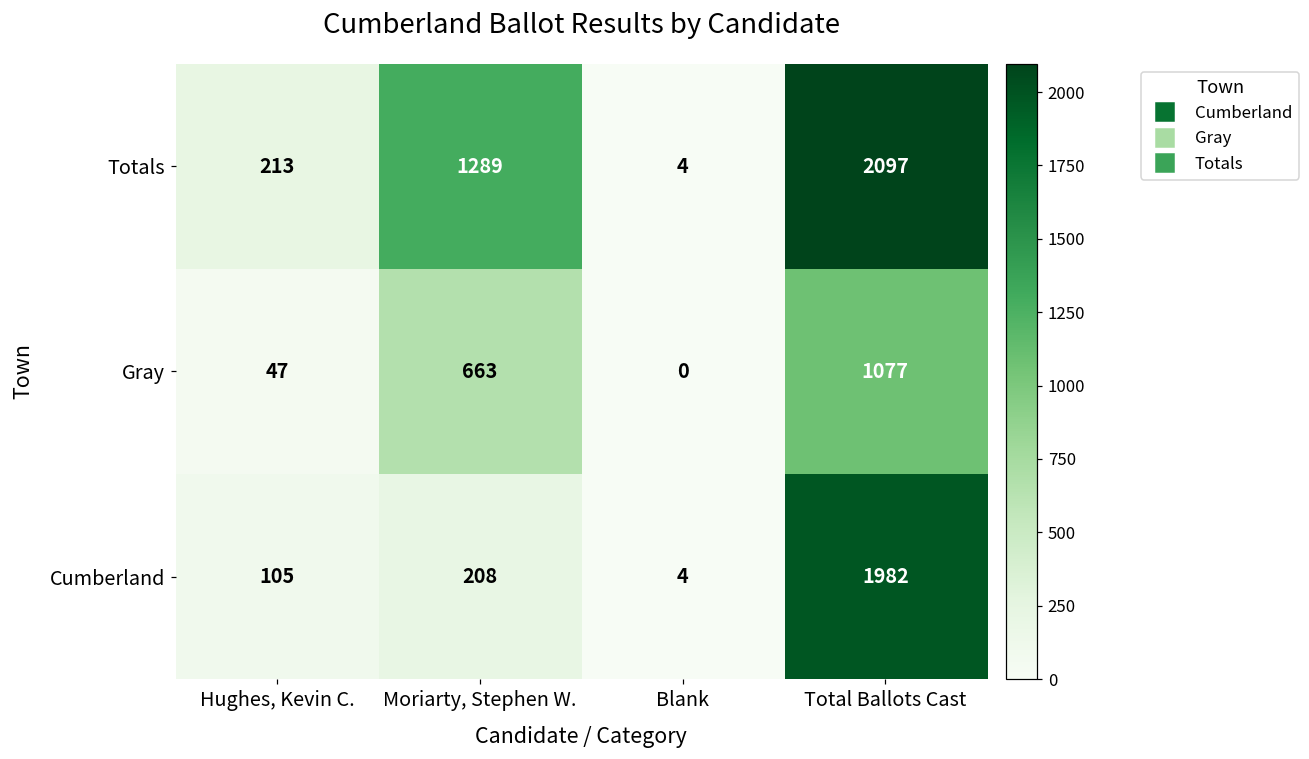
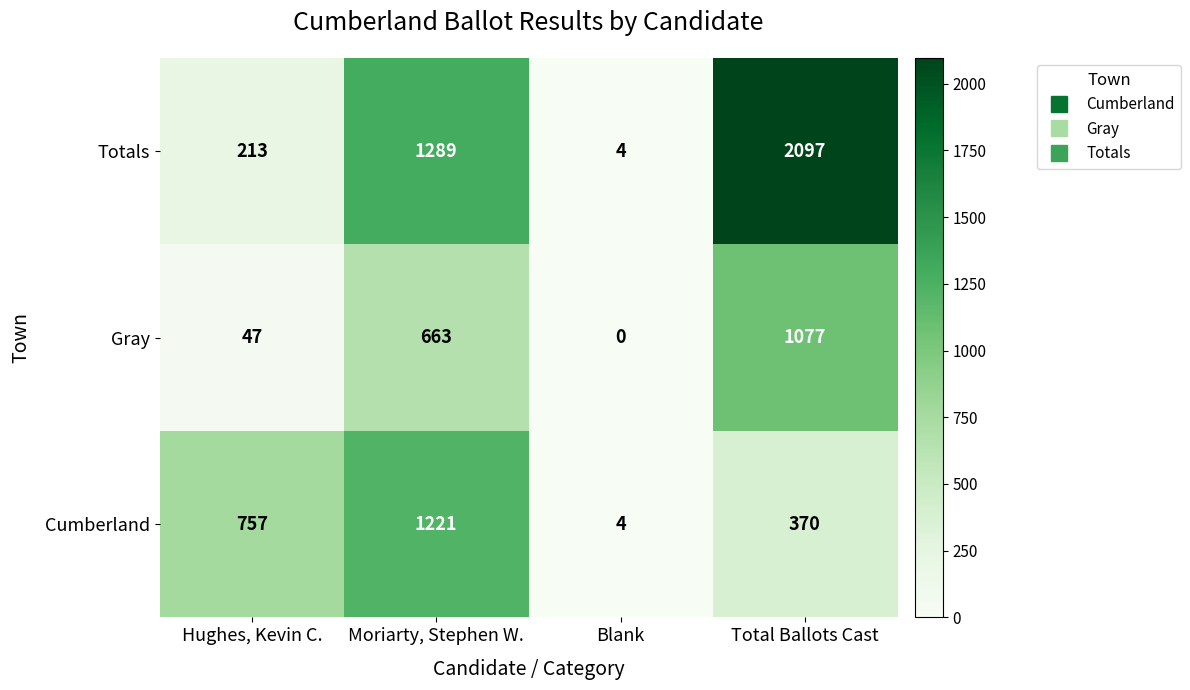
Cumberland, Hughes, Kevin C.: 105 -> 757
Cumberland, Moriarty, Stephen W.: 208 -> 1221
Cumberland, Total Ballots Cast: 1982 -> 370
